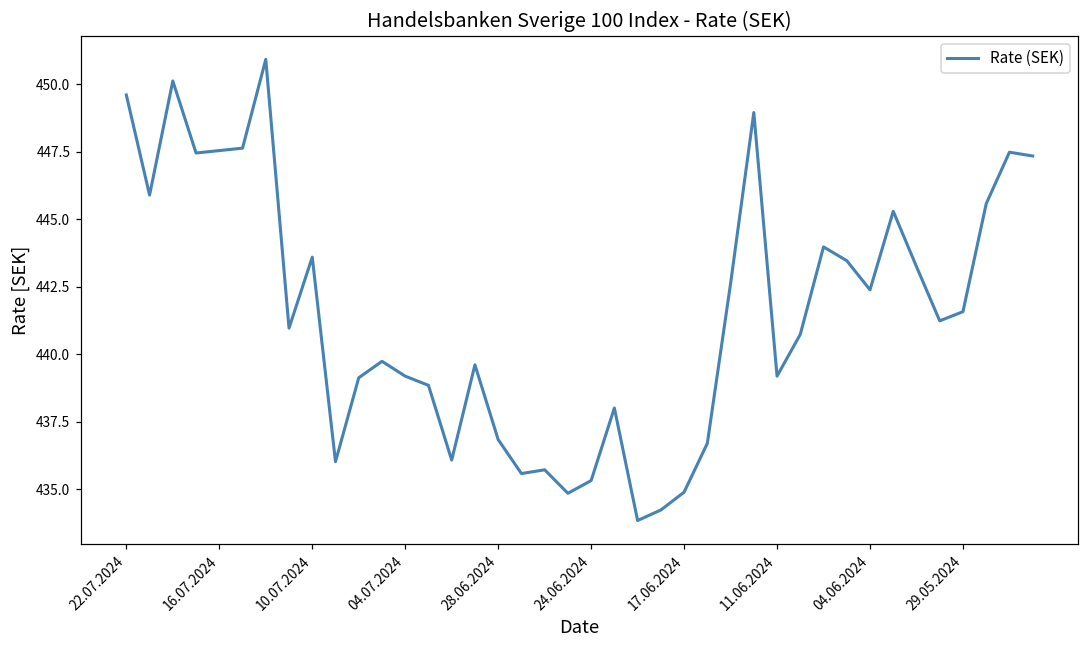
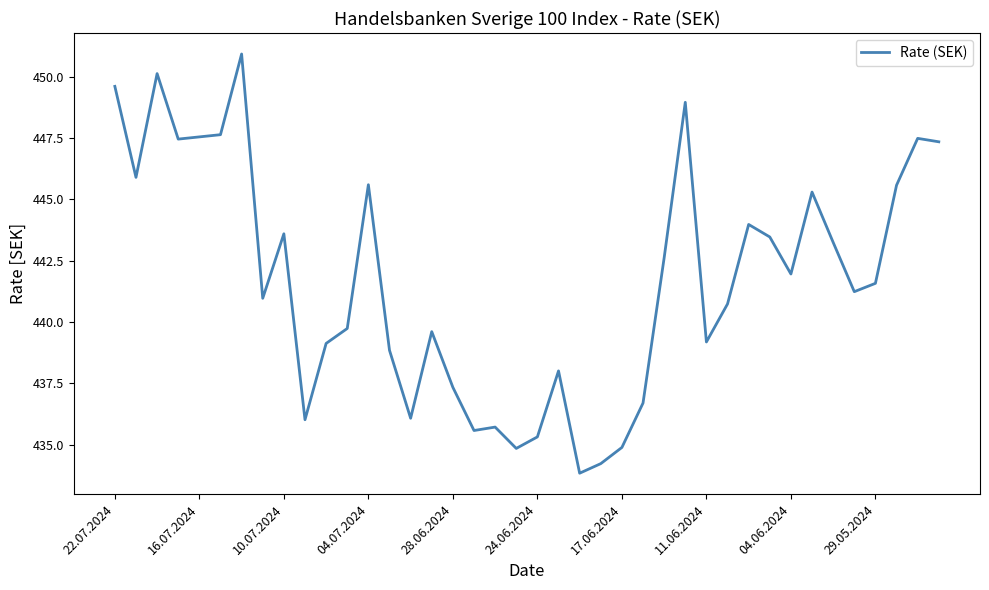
04.07.2024: 439.2 -> 445.6
28.06.2024: 436.8 -> 437.3
04.06.2024: 442.4 -> 442.0
